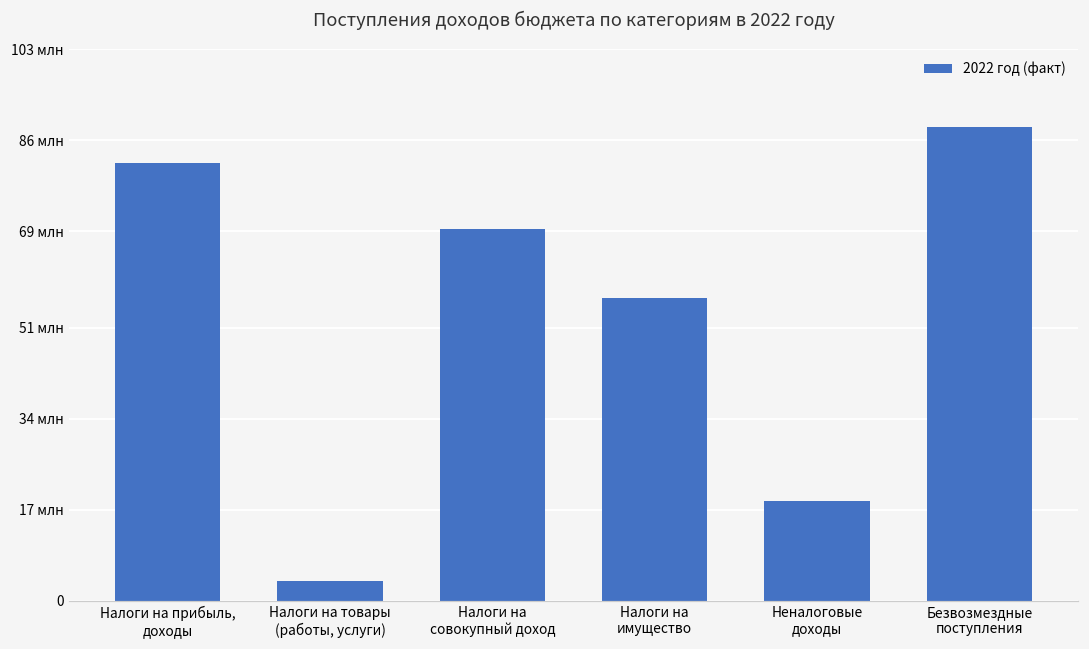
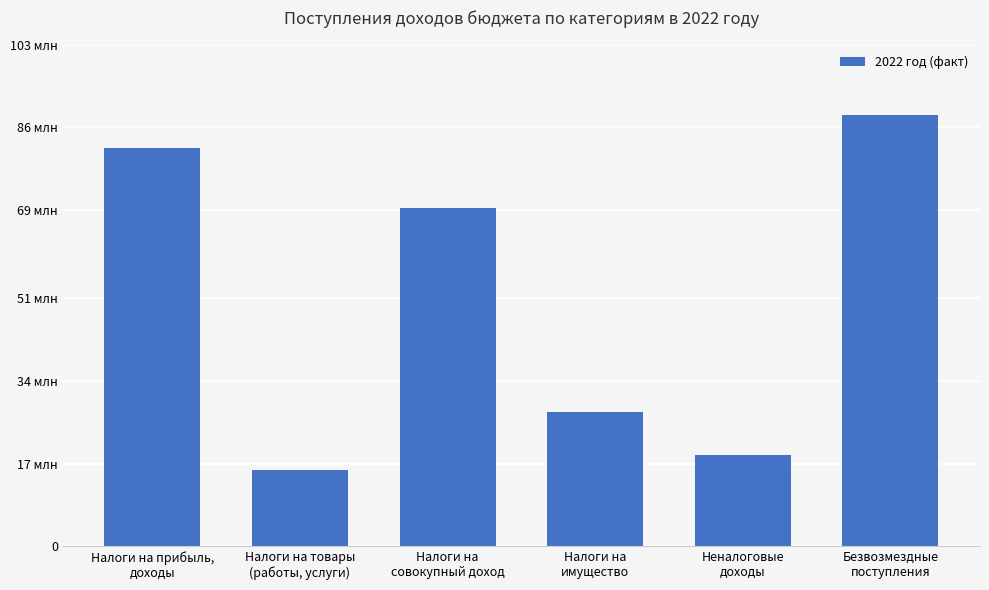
Налоги на товары (работы, услуги): 4 млн -> 16 млн
Налоги на имущество: 57 млн -> 28 млн
